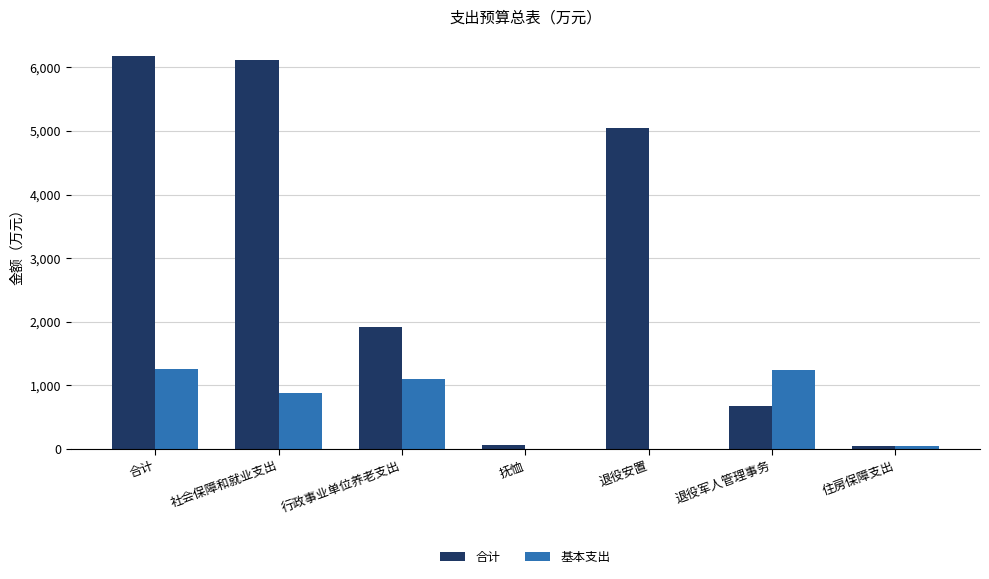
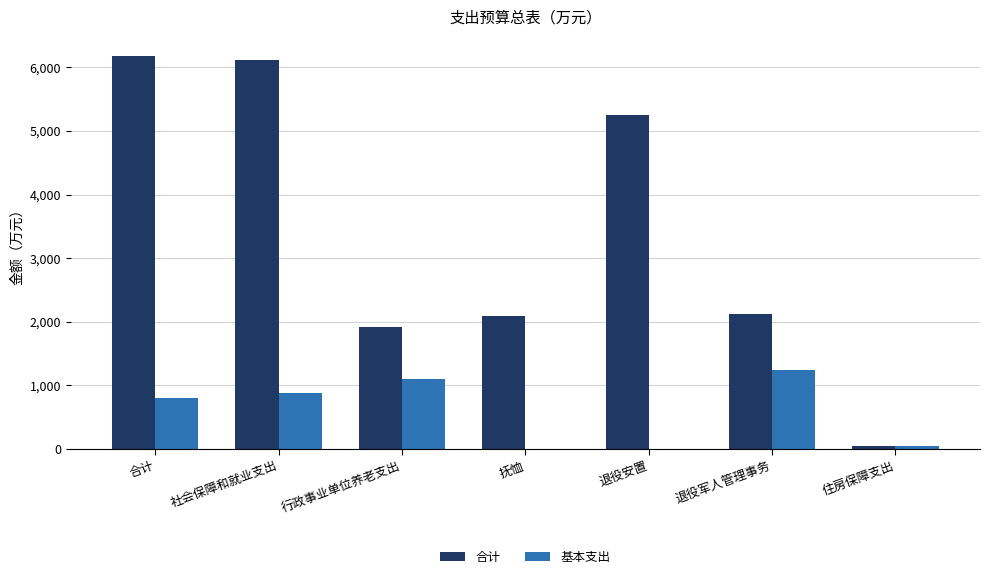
基本支出, 合计: 1,300 -> 800
合计, 抚恤: 100 -> 2,100
合计, 退役安置: 5,100 -> 5,200
合计, 退役军人管理事务: 700 -> 2,100
